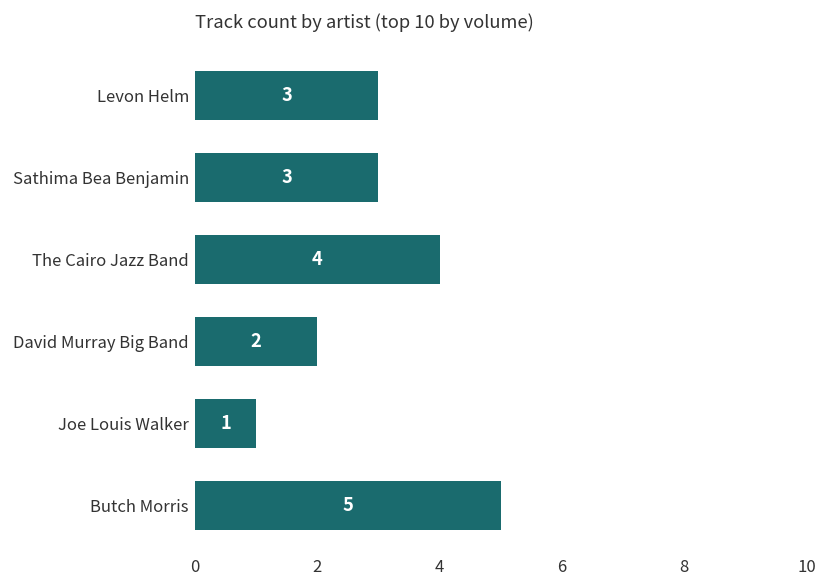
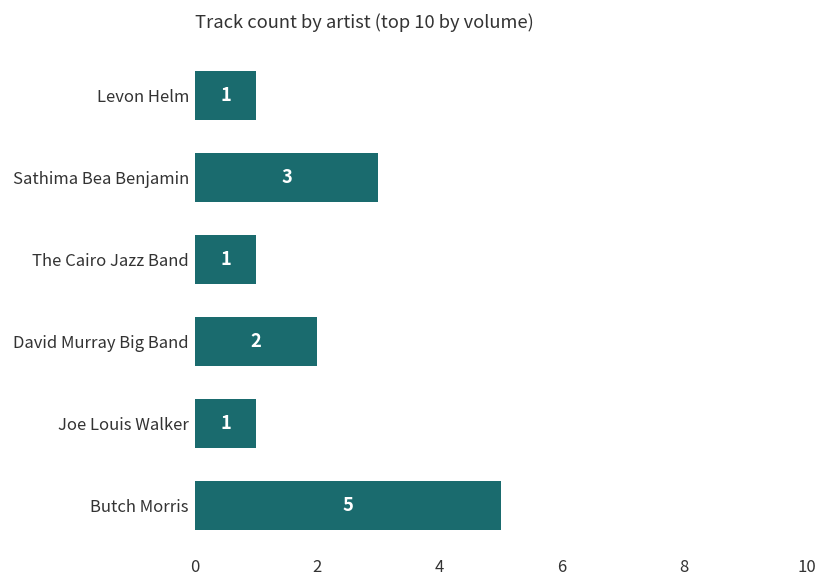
Levon Helm: 3 -> 1
The Cairo Jazz Band: 4 -> 1
